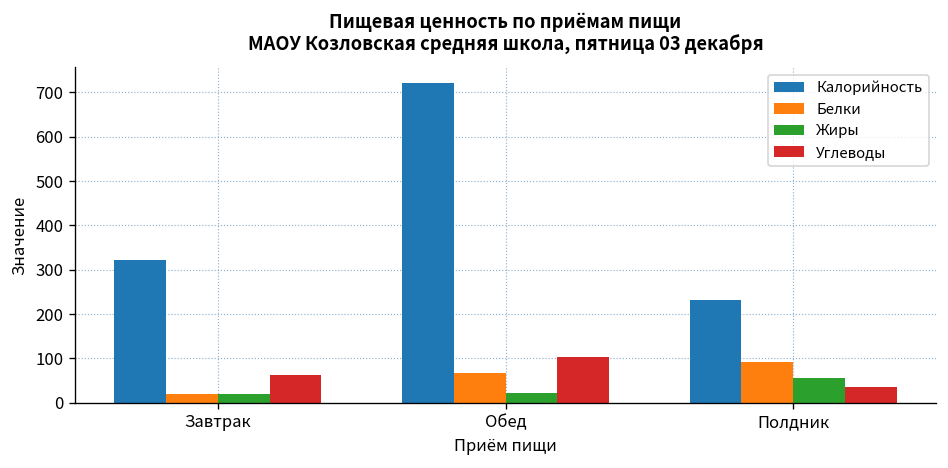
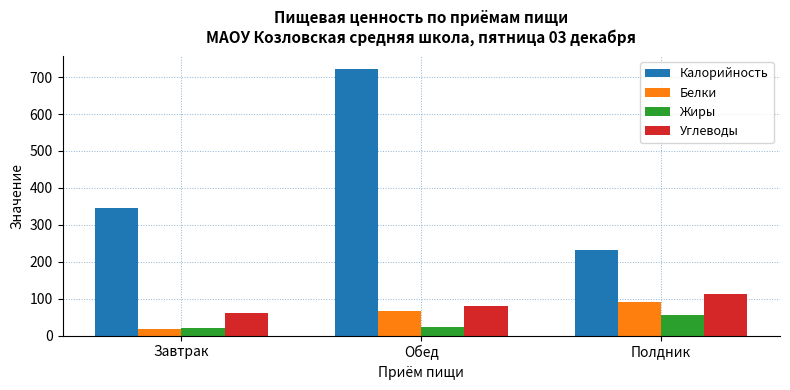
Калорийность, Завтрак: 320 -> 340
Углеводы, Обед: 100 -> 80
Углеводы, Полдник: 40 -> 110
